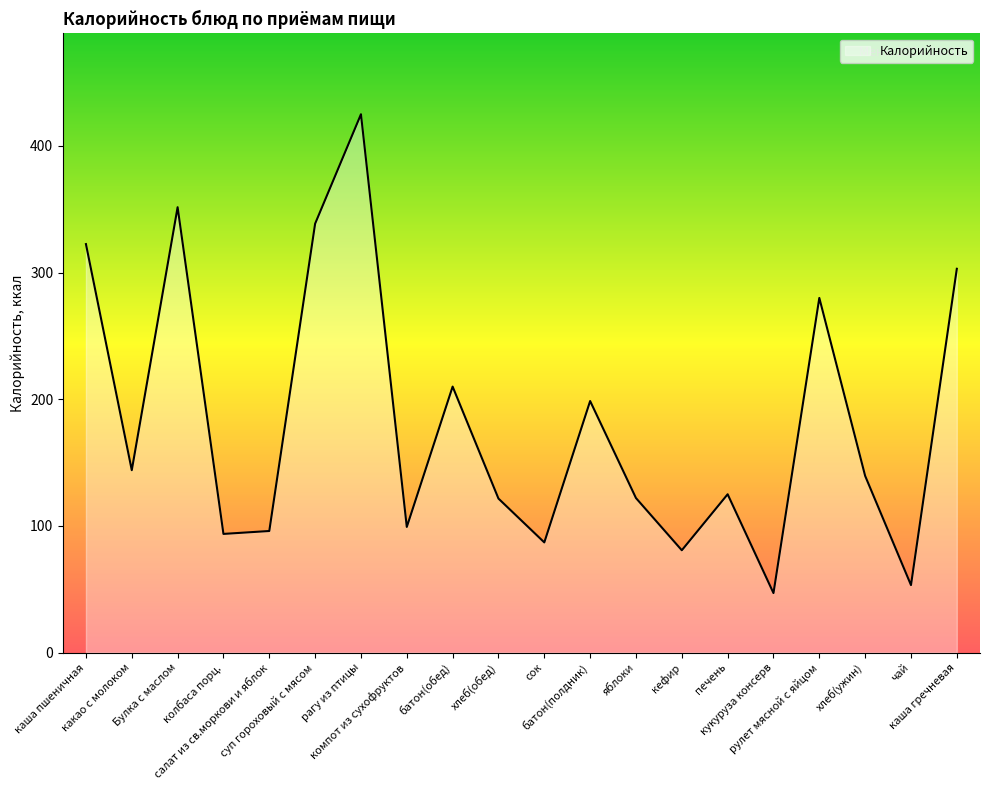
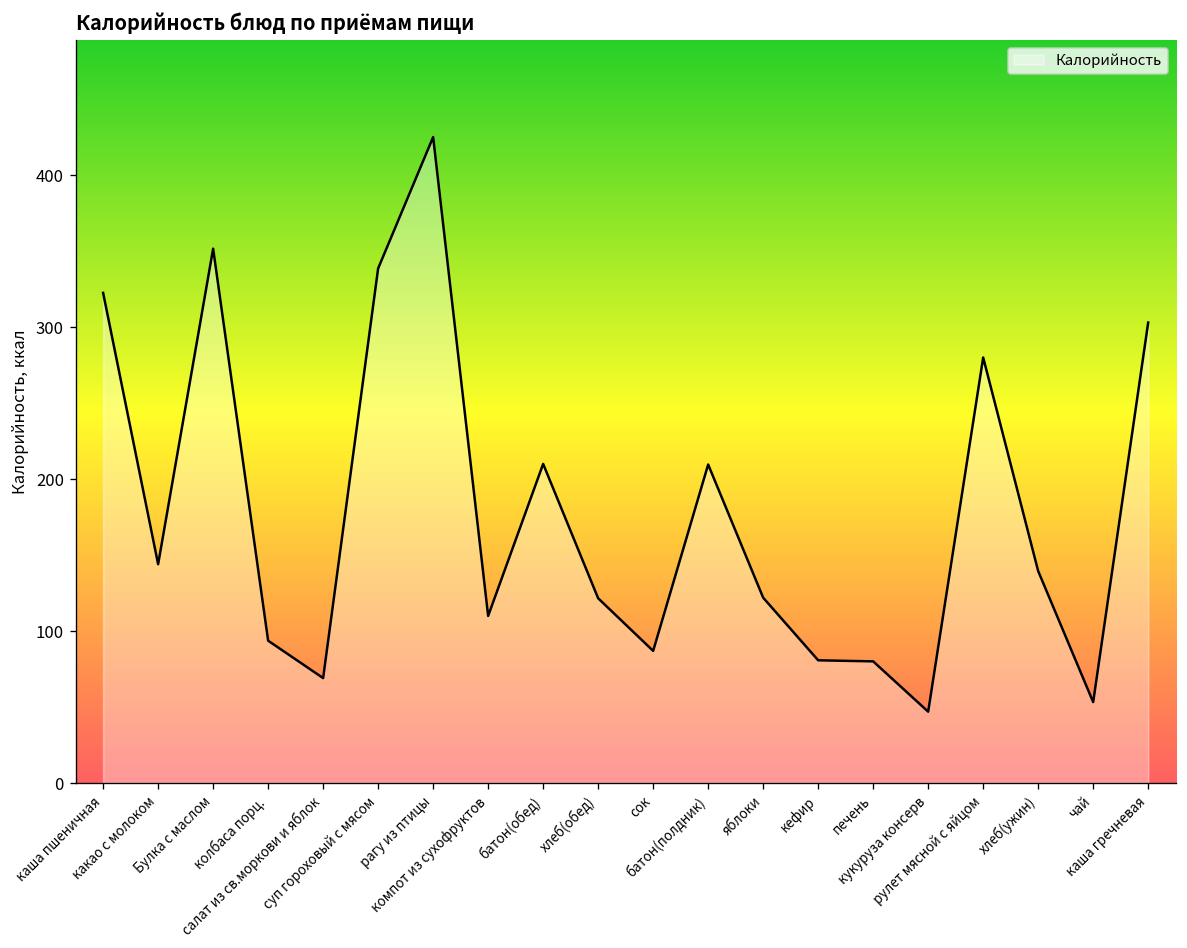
салат из св.моркови и яблок: 96 -> 69
компот из сухофруктов: 99 -> 110
батон(полдник): 199 -> 210
печень: 125 -> 80
